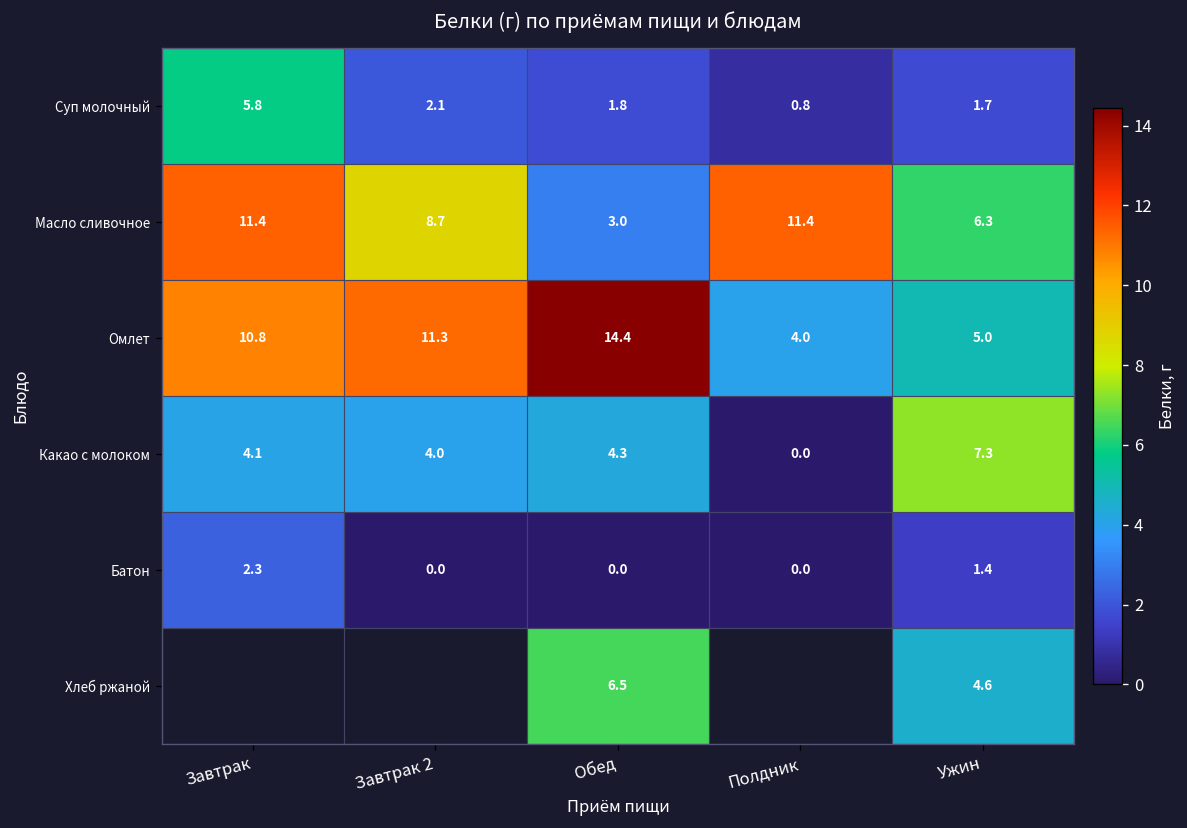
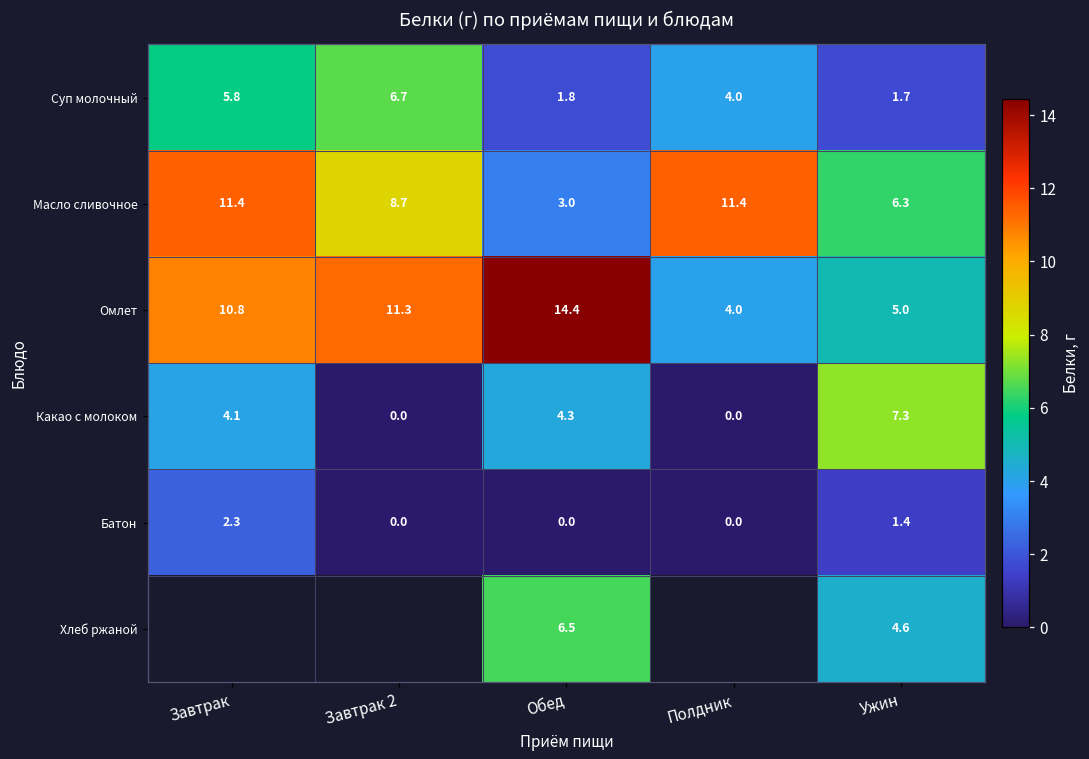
Суп молочный, Завтрак 2: 2.1 -> 6.7
Суп молочный, Полдник: 0.8 -> 4.0
Какао с молоком, Завтрак 2: 4.0 -> 0.0
